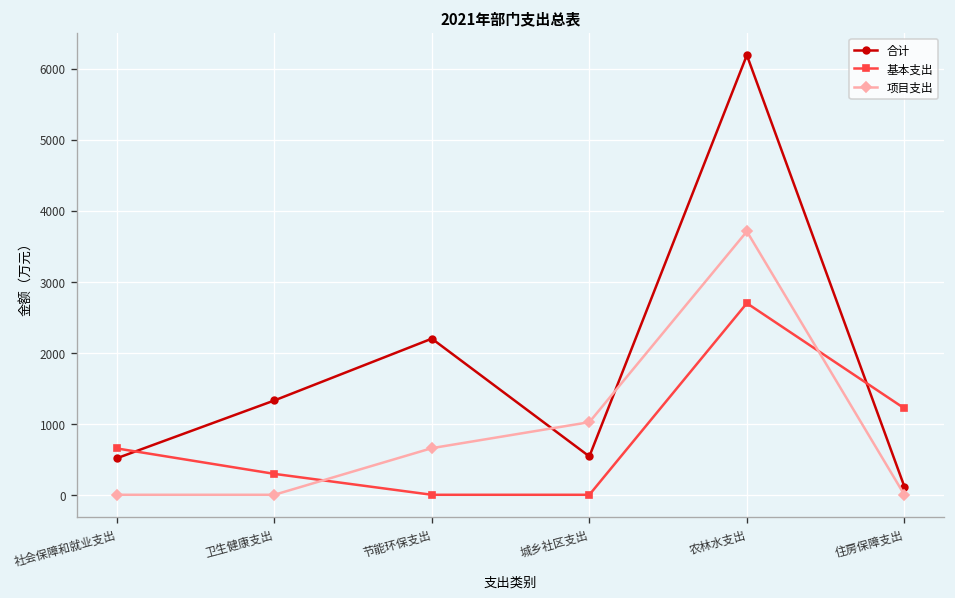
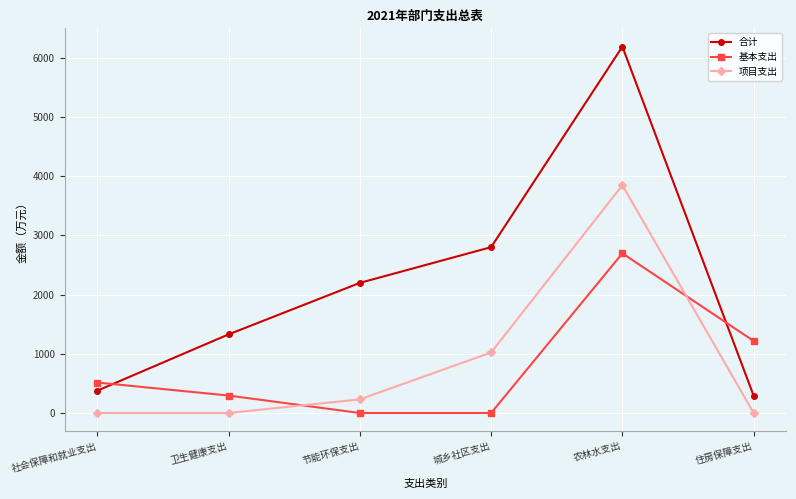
合计, 社会保障和就业支出: 500 -> 400
基本支出, 社会保障和就业支出: 700 -> 500
项目支出, 节能环保支出: 700 -> 200
合计, 城乡社区支出: 500 -> 2800
项目支出, 农林水支出: 3700 -> 3800
合计, 住房保障支出: 100 -> 300
